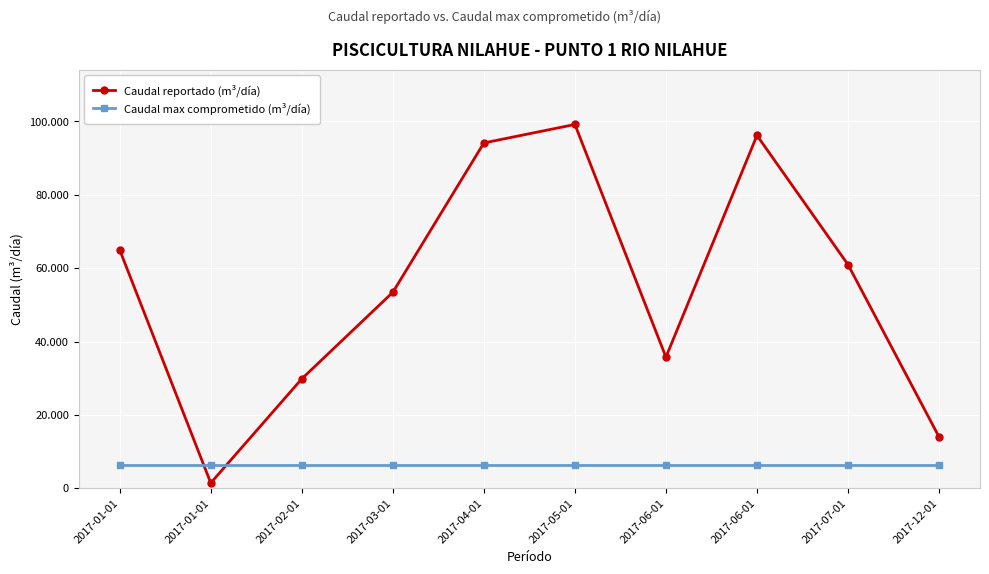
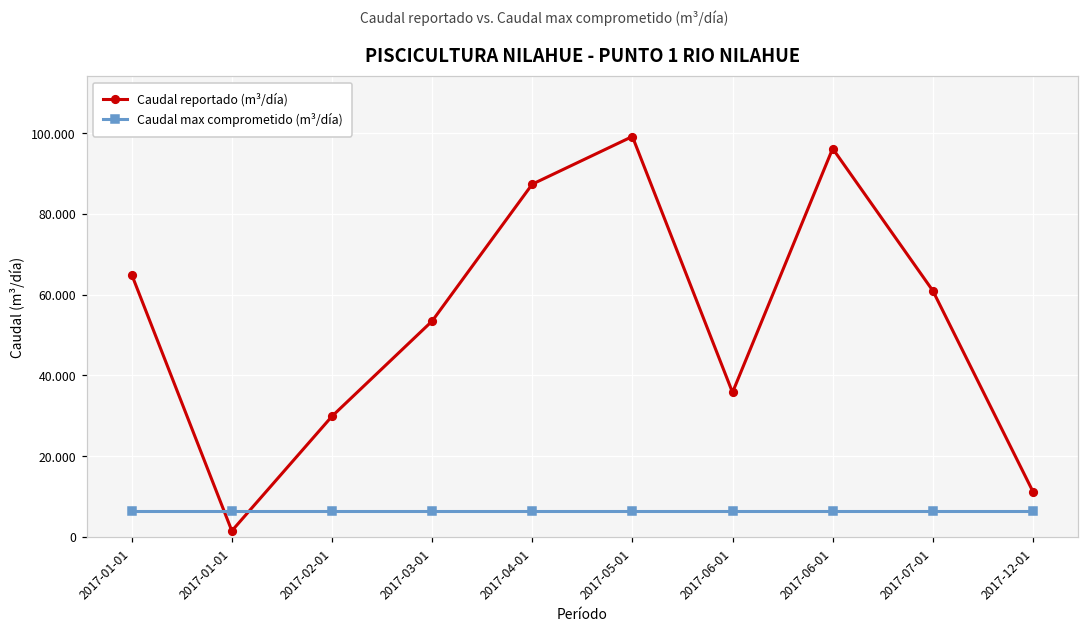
Caudal reportado (m³/día), 2017-04-01: 94 -> 87
Caudal reportado (m³/día), 2017-12-01: 14 -> 11
